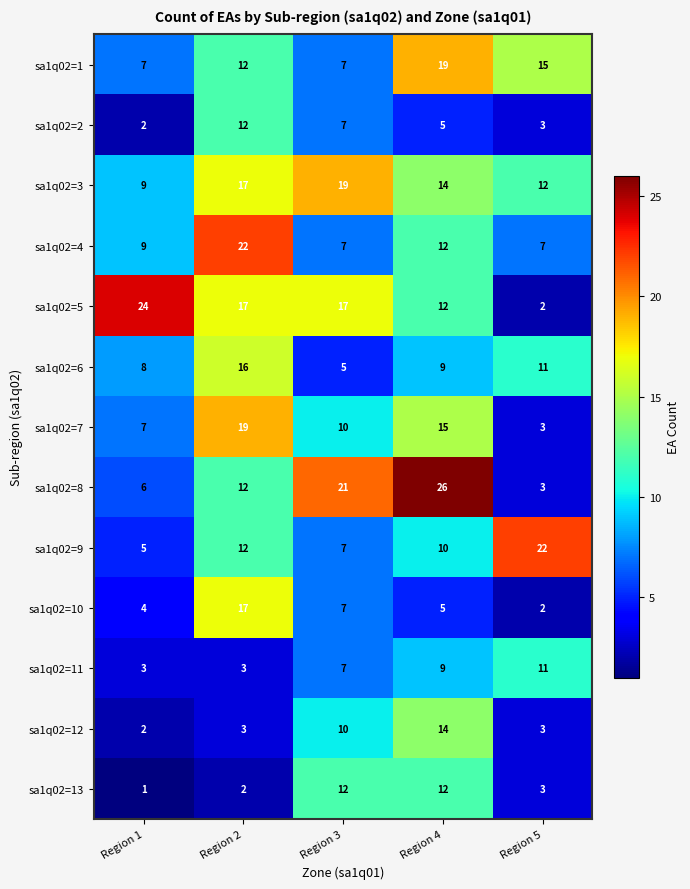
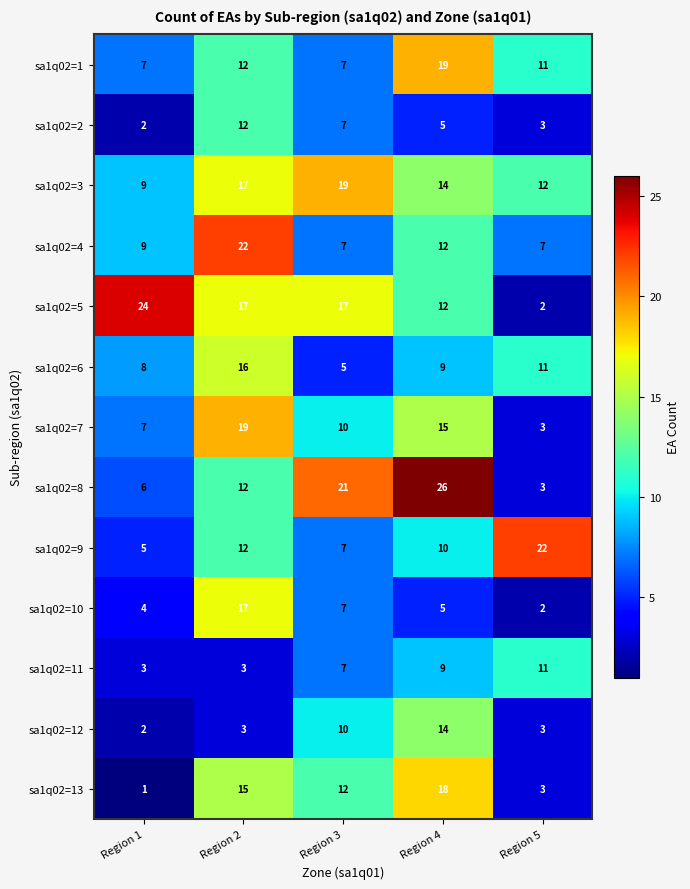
sa1q02=1, Region 5: 15 -> 11
sa1q02=13, Region 2: 2 -> 15
sa1q02=13, Region 4: 12 -> 18
